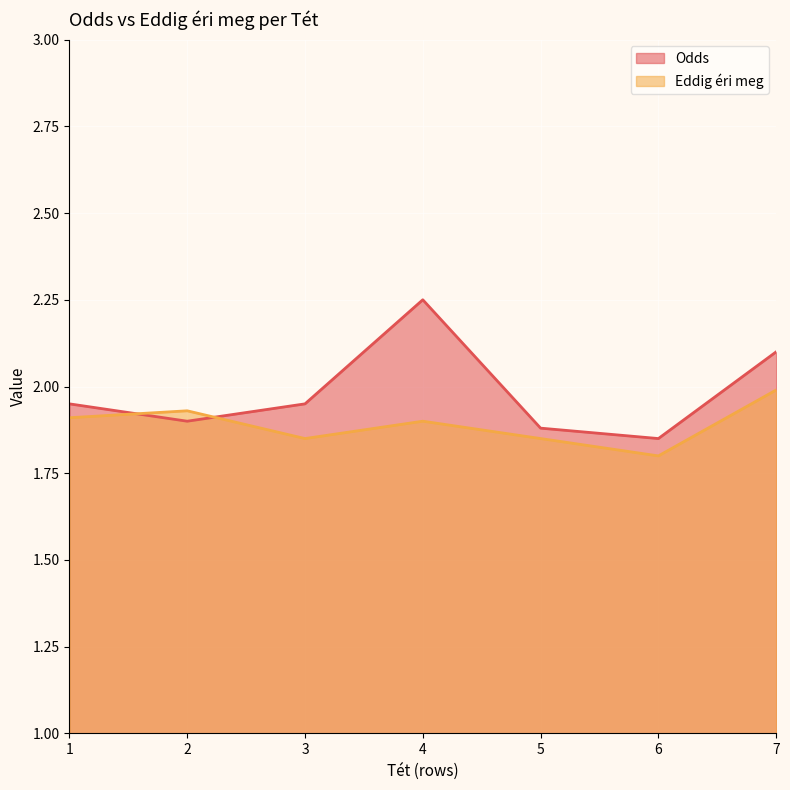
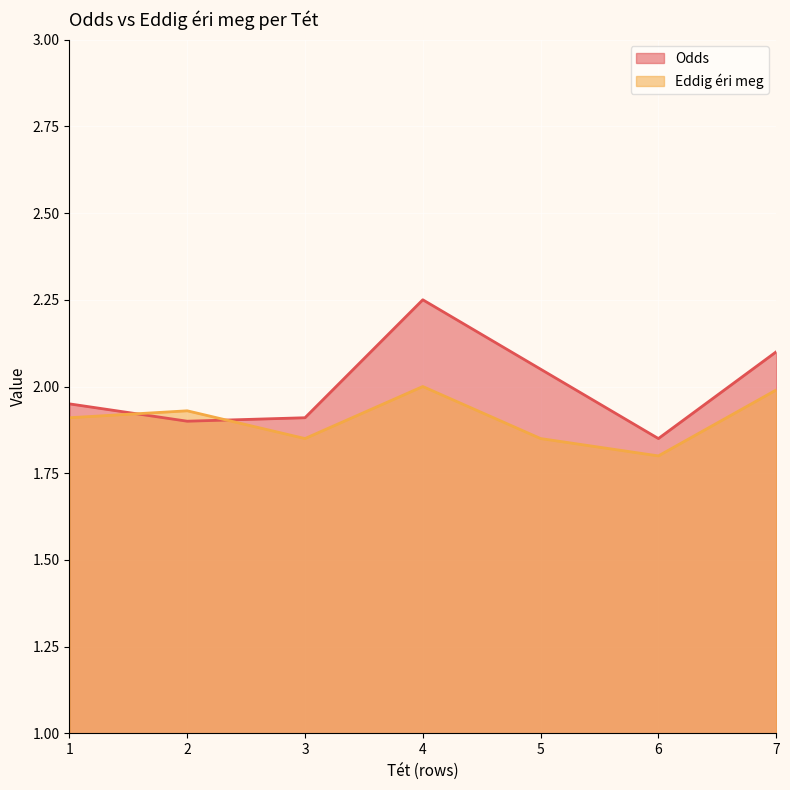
Odds, 3: 1.95 -> 1.91
Eddig éri meg, 4: 1.9 -> 2.0
Odds, 5: 1.88 -> 2.05
